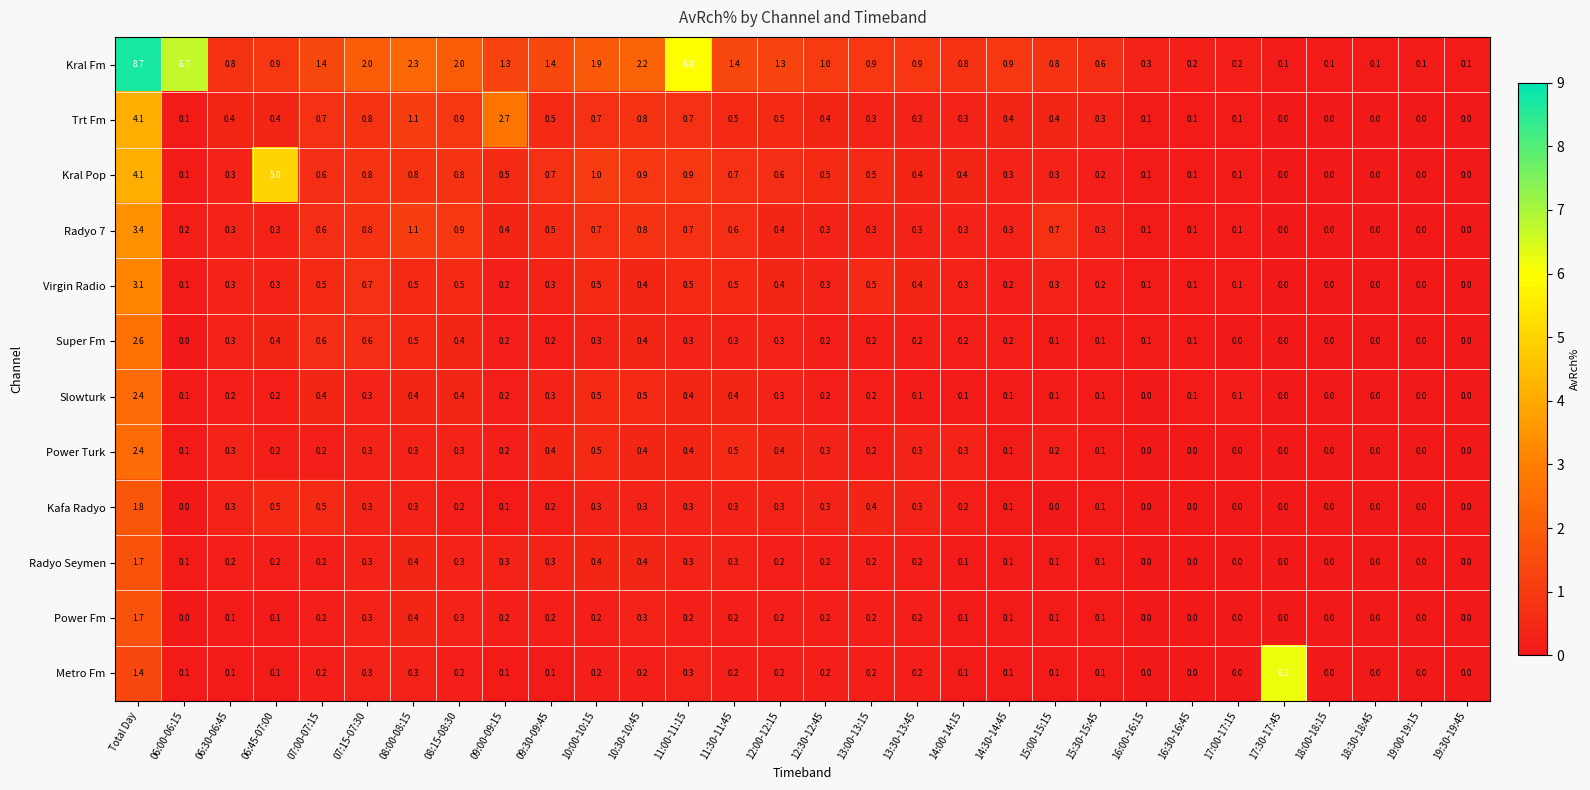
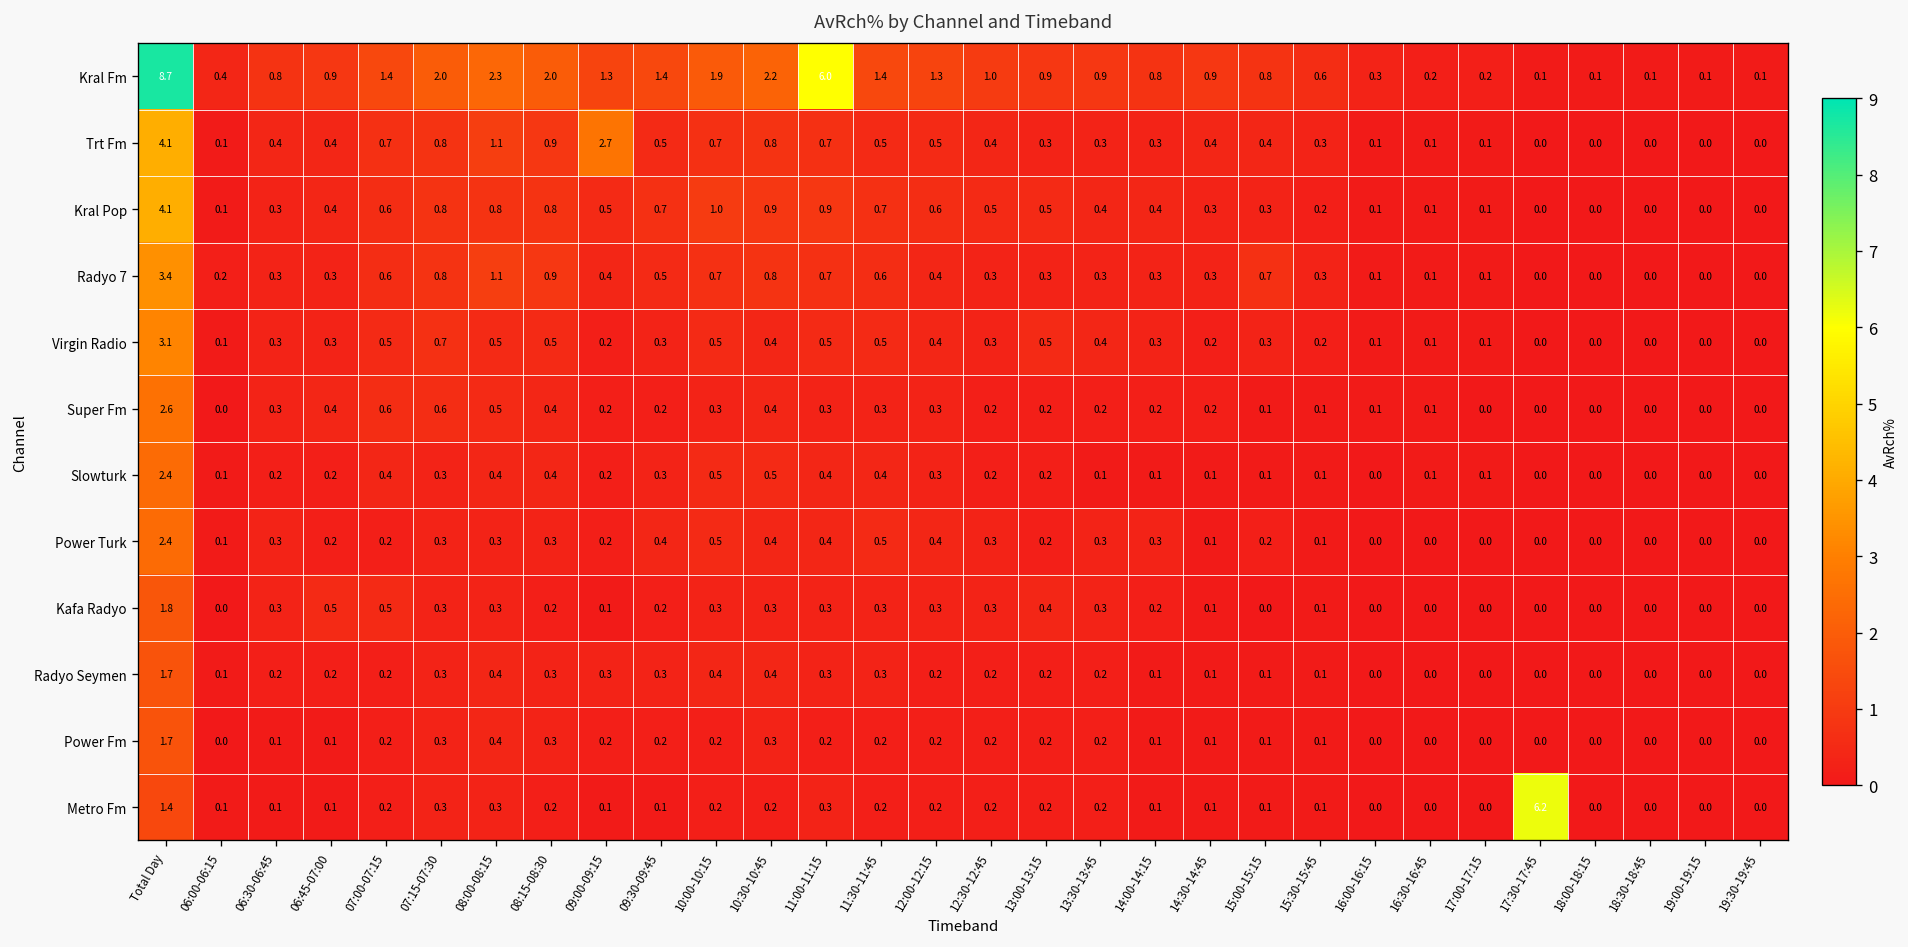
Kral Fm, 06:00-06:15: 6.7 -> 0.4
Kral Pop, 06:45-07:00: 5.0 -> 0.4
